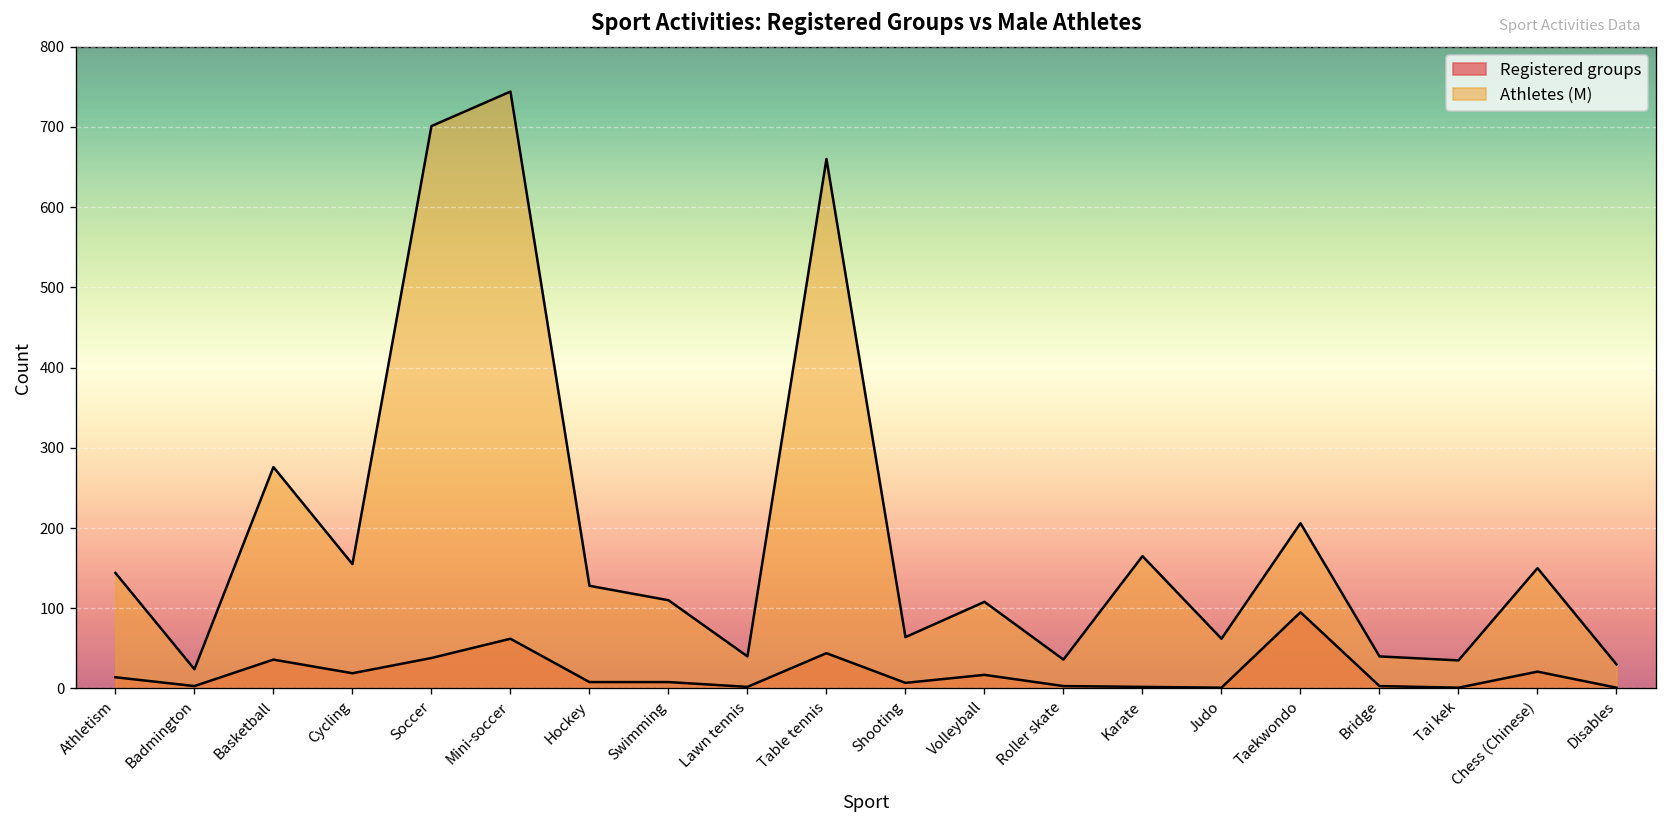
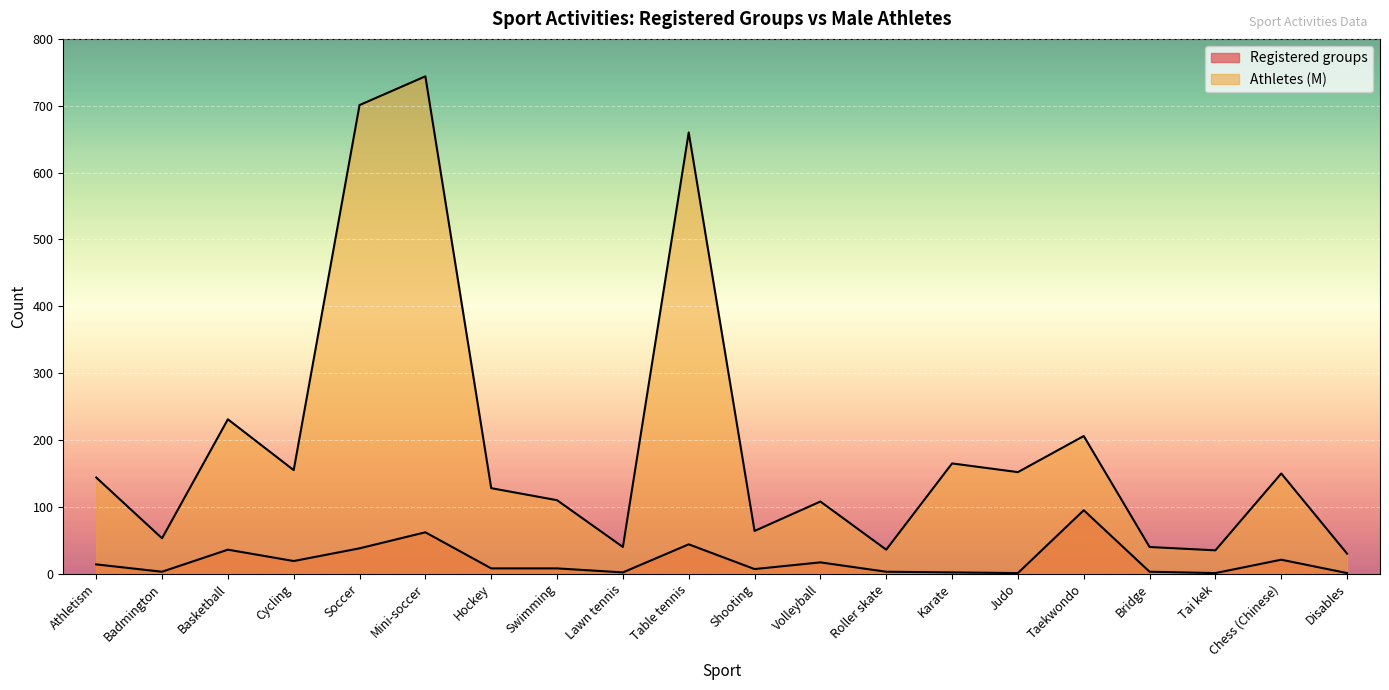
Athletes (M), Badmington: 20 -> 50
Athletes (M), Basketball: 280 -> 230
Athletes (M), Judo: 60 -> 150
